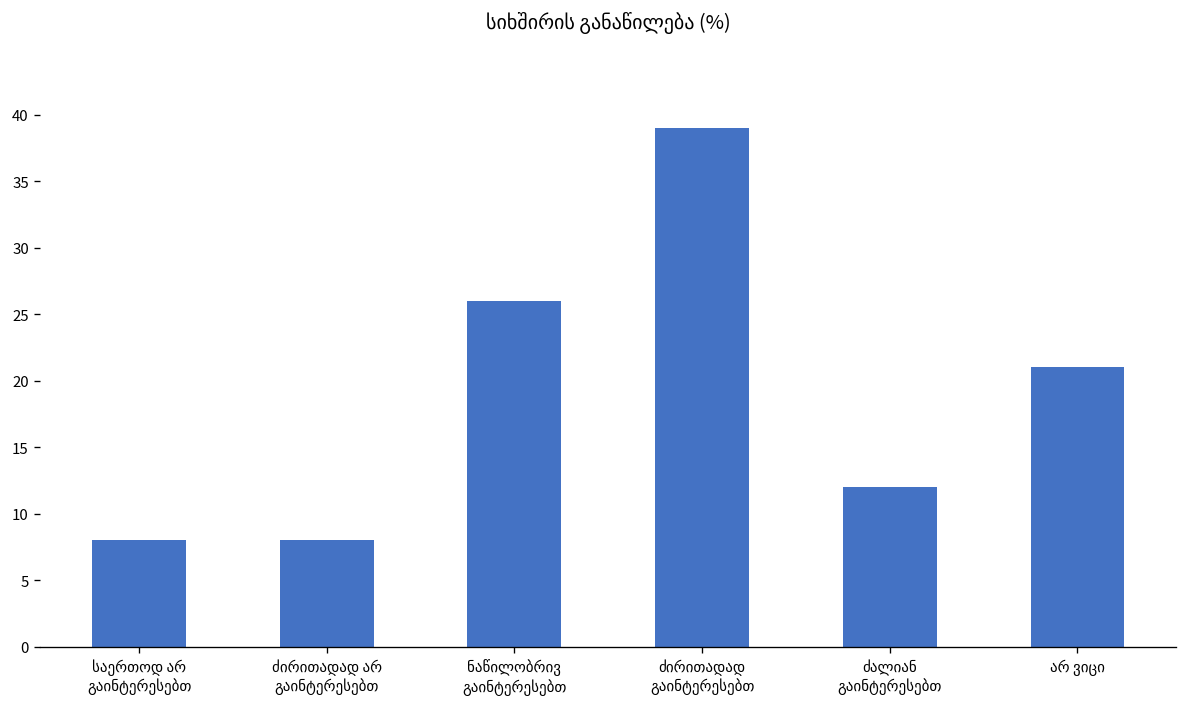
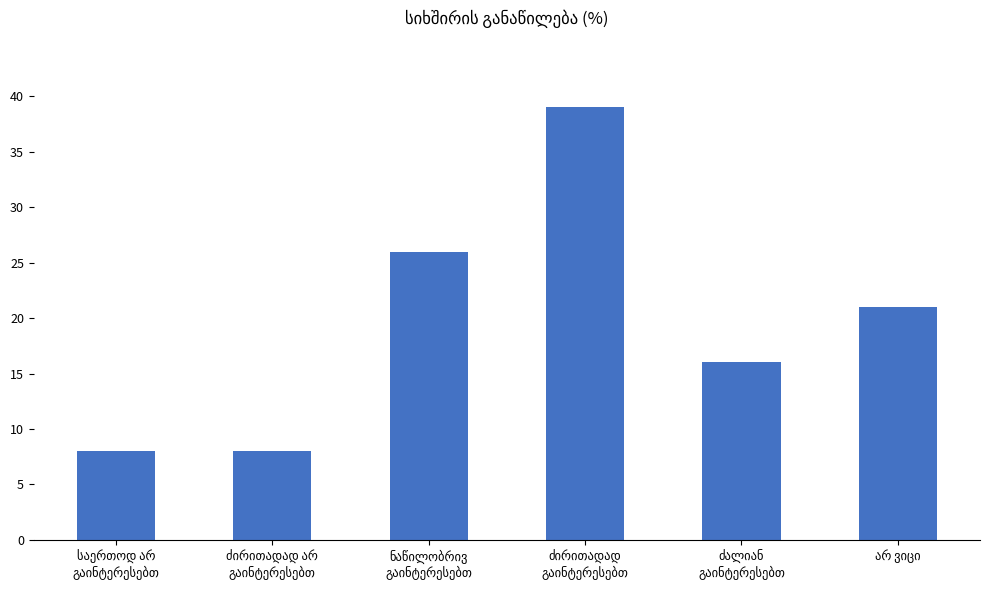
ძალიან გაინტერესებთ: 12 -> 16
